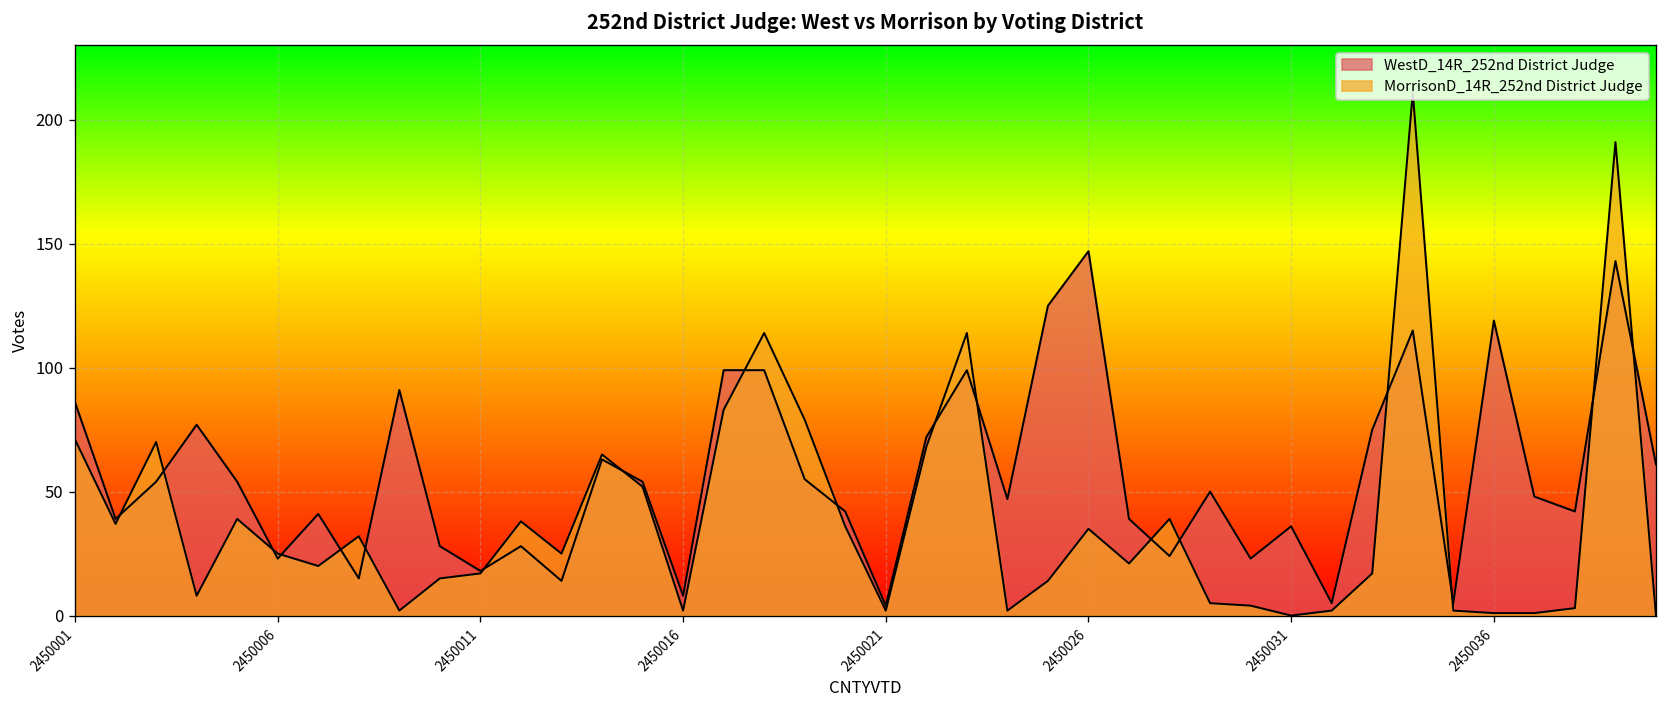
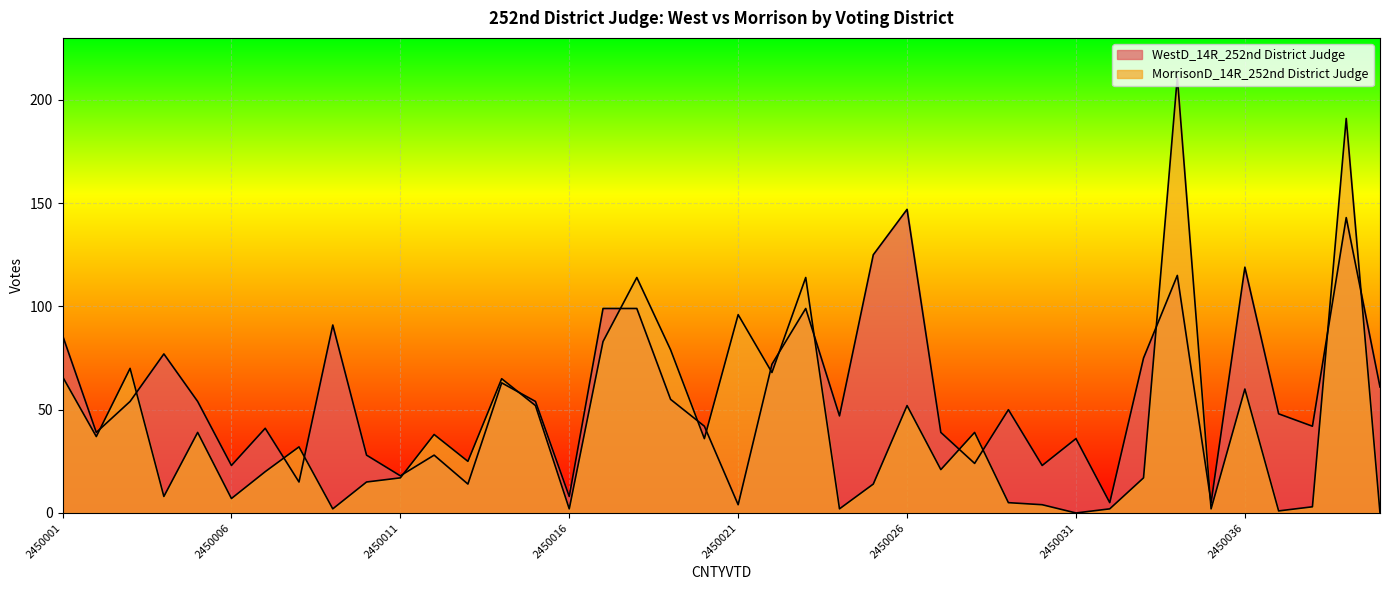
MorrisonD_14R_252nd District Judge, 2450001: 71 -> 66
MorrisonD_14R_252nd District Judge, 2450006: 25 -> 7
MorrisonD_14R_252nd District Judge, 2450021: 2 -> 96
MorrisonD_14R_252nd District Judge, 2450026: 35 -> 52
MorrisonD_14R_252nd District Judge, 2450036: 1 -> 60
